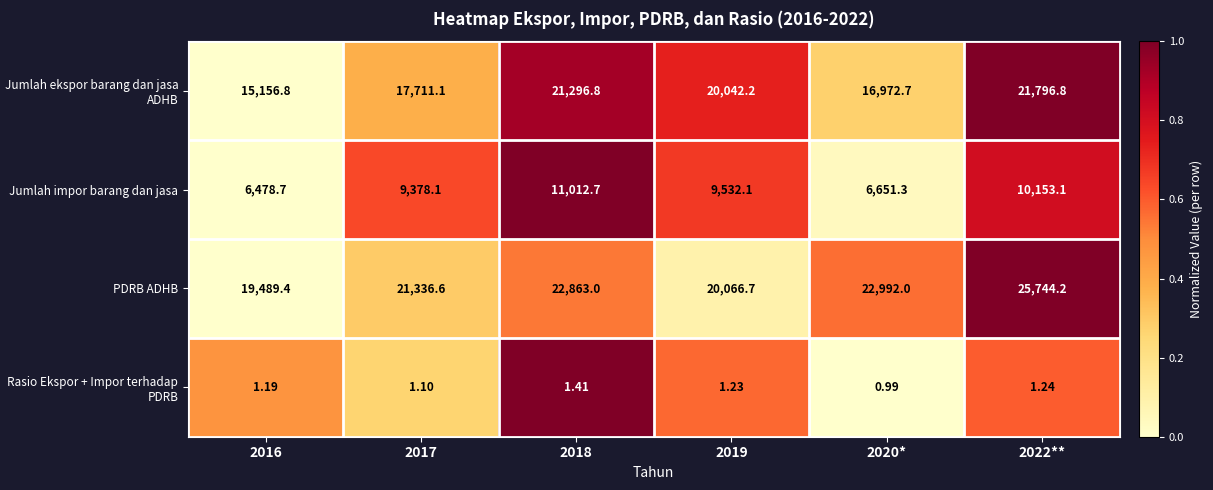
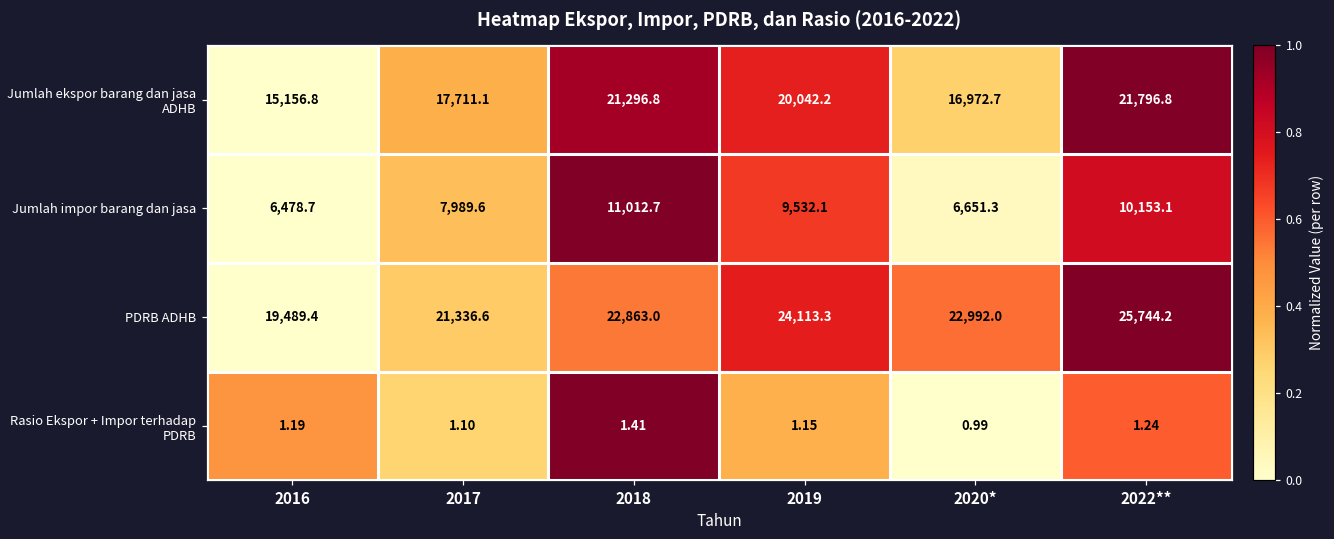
Jumlah impor barang dan jasa, 2017: 9,378.1 -> 7,989.6
PDRB ADHB, 2019: 20,066.7 -> 24,113.3
Rasio Ekspor + Impor terhadap PDRB, 2019: 1.23 -> 1.15
